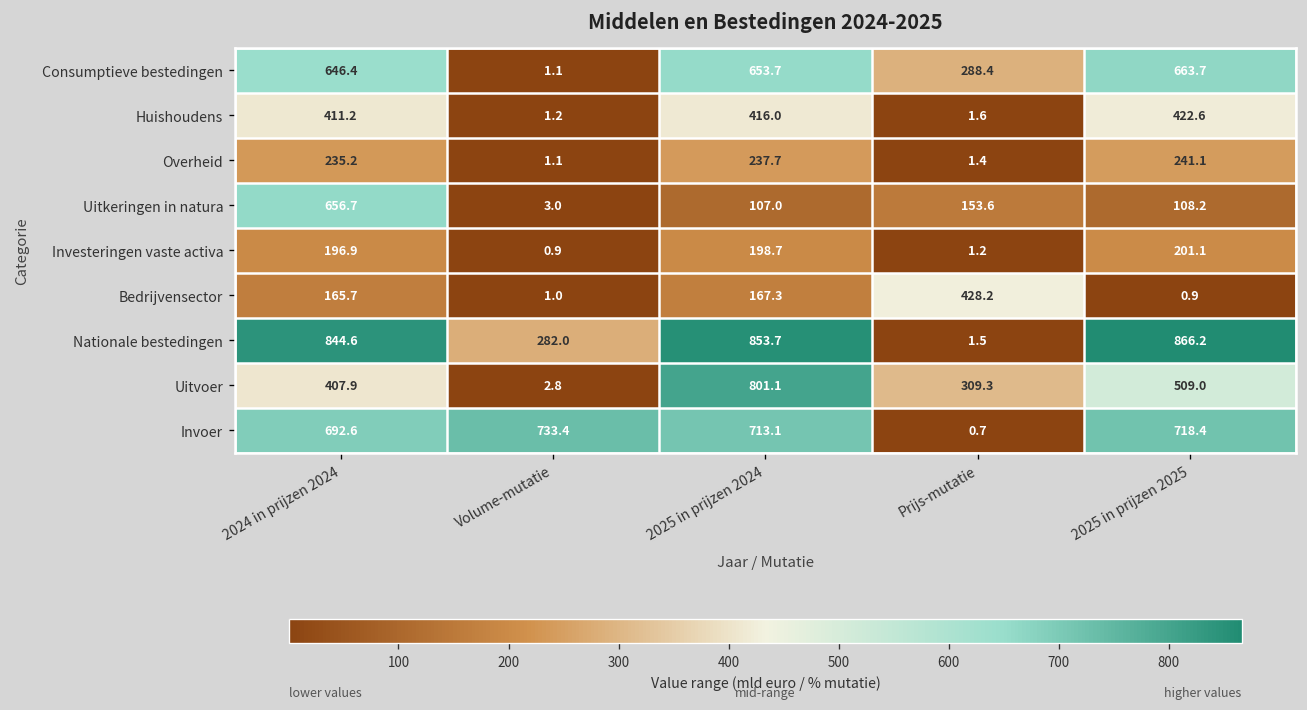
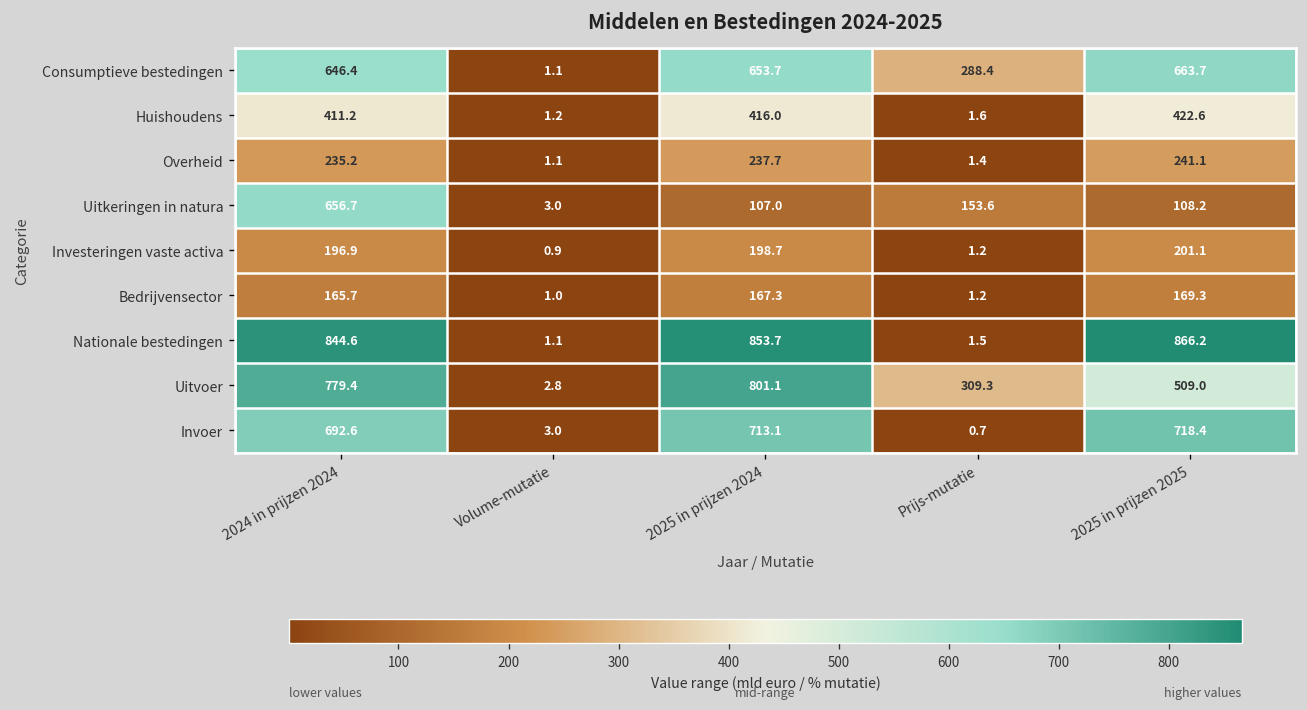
Bedrijvensector, Prijs-mutatie: 428.2 -> 1.2
Bedrijvensector, 2025 in prijzen 2025: 0.9 -> 169.3
Nationale bestedingen, Volume-mutatie: 282.0 -> 1.1
Uitvoer, 2024 in prijzen 2024: 407.9 -> 779.4
Invoer, Volume-mutatie: 733.4 -> 3.0
